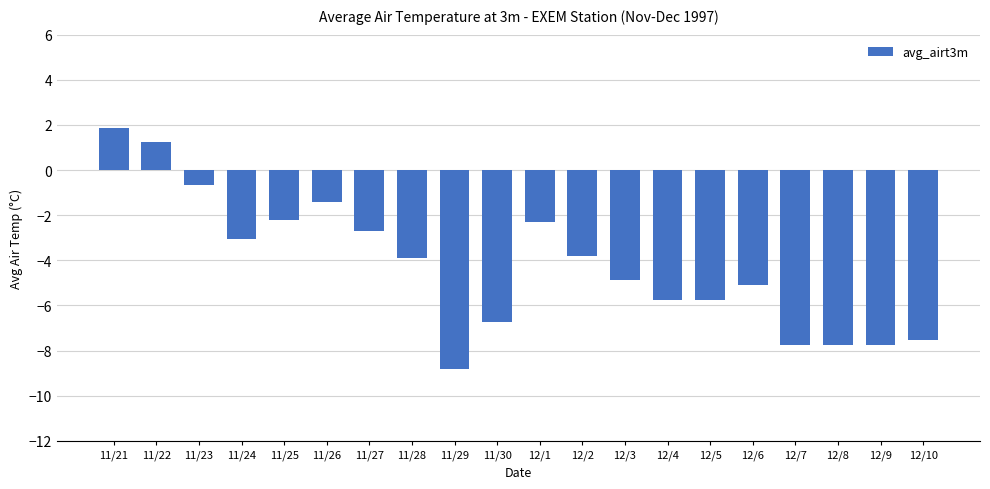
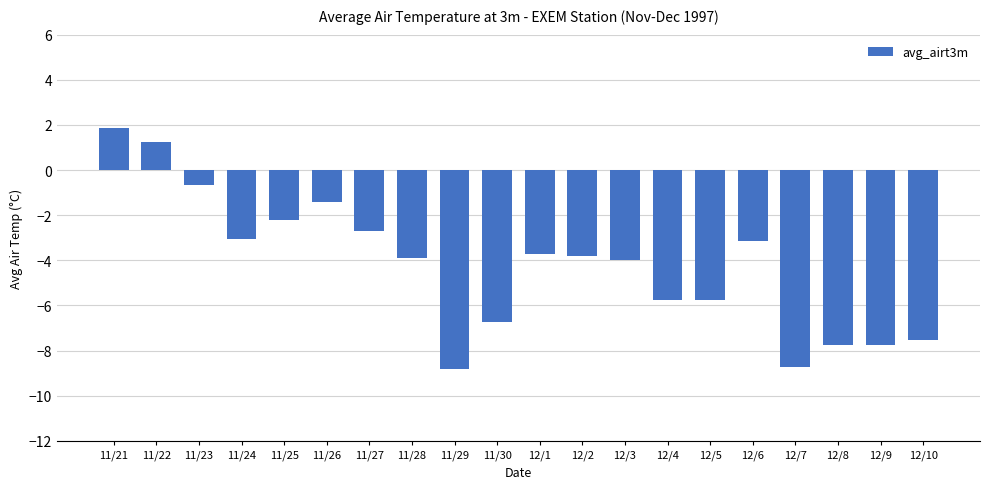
12/1: -2.3 -> -3.7
12/3: -4.9 -> -4.0
12/6: -5.1 -> -3.1
12/7: -7.8 -> -8.7
